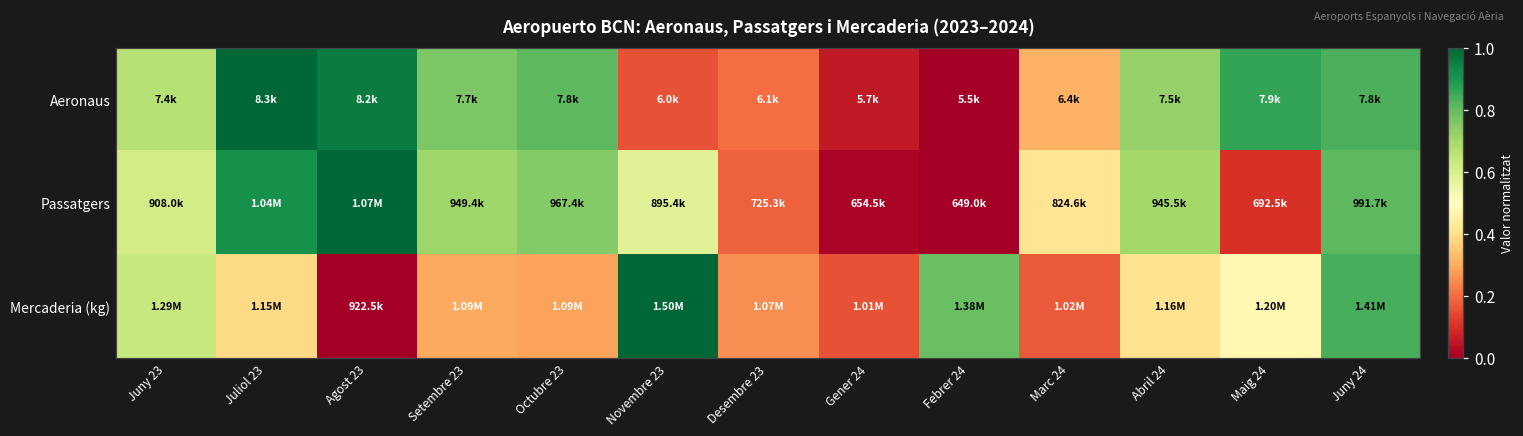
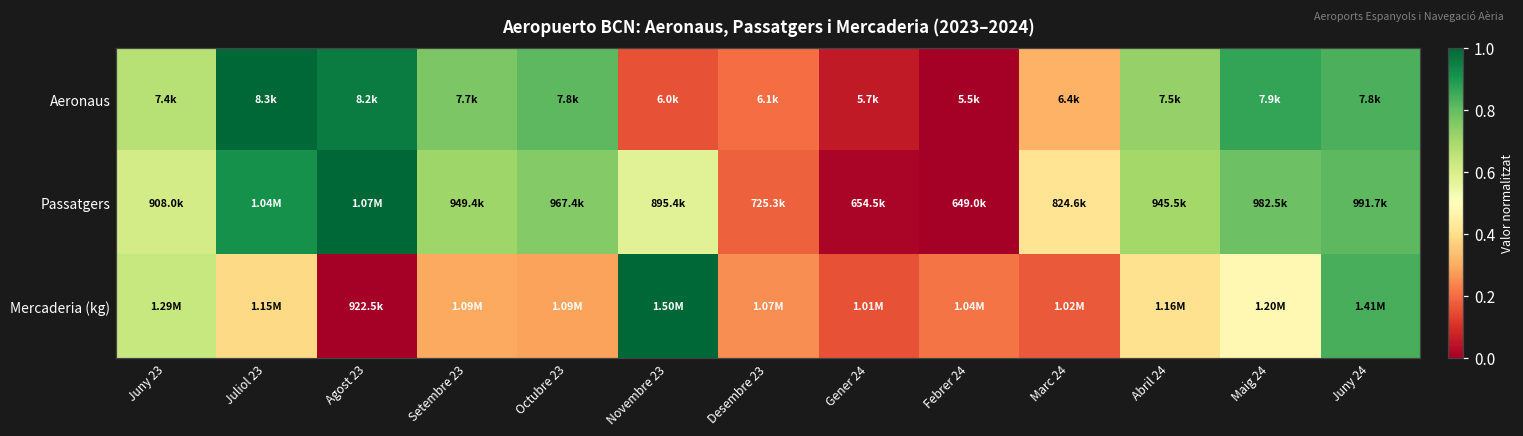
Passatgers, Maig 24: 692.5k -> 982.5k
Mercaderia (kg), Febrer 24: 1.38M -> 1.04M
